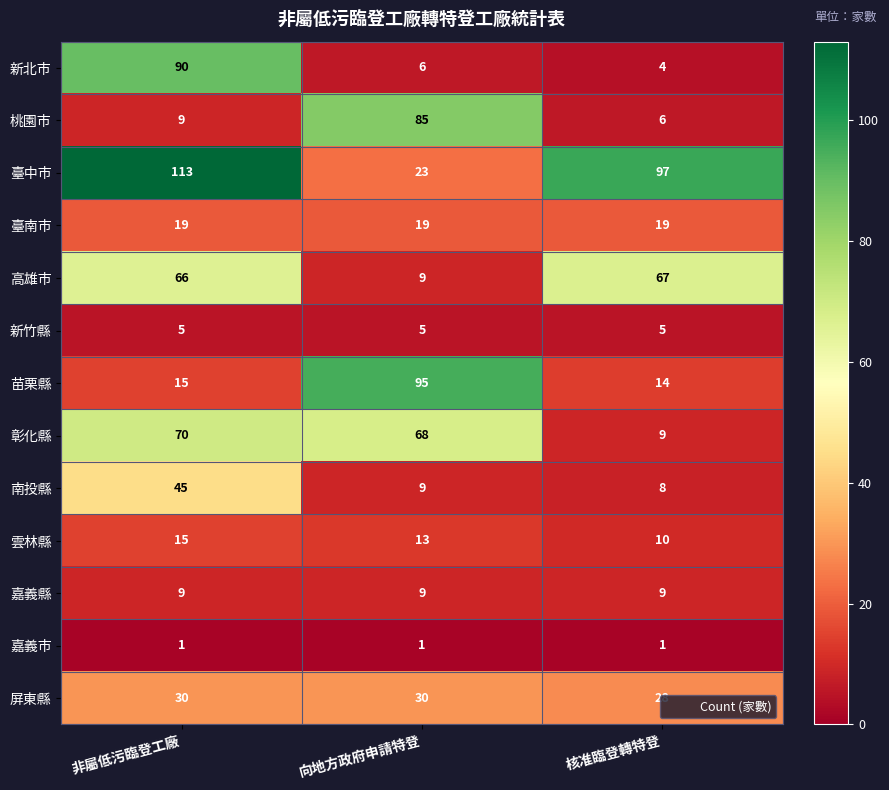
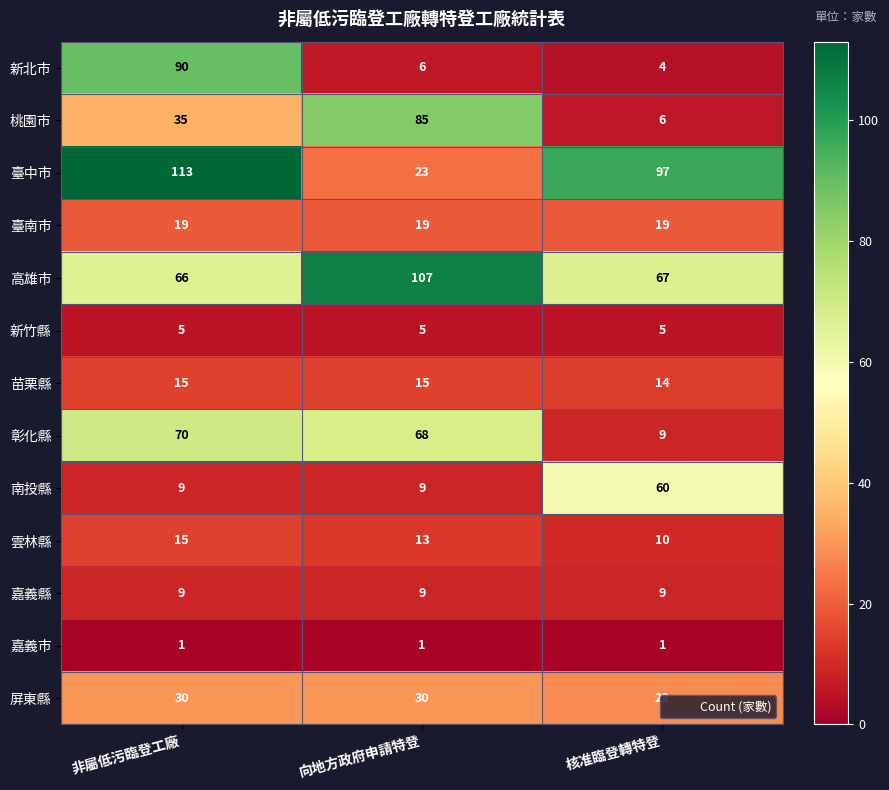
桃園市, 非屬低污臨登工廠: 9 -> 35
高雄市, 向地方政府申請特登: 9 -> 107
苗栗縣, 向地方政府申請特登: 95 -> 15
南投縣, 非屬低污臨登工廠: 45 -> 9
南投縣, 核准臨登轉特登: 8 -> 60
